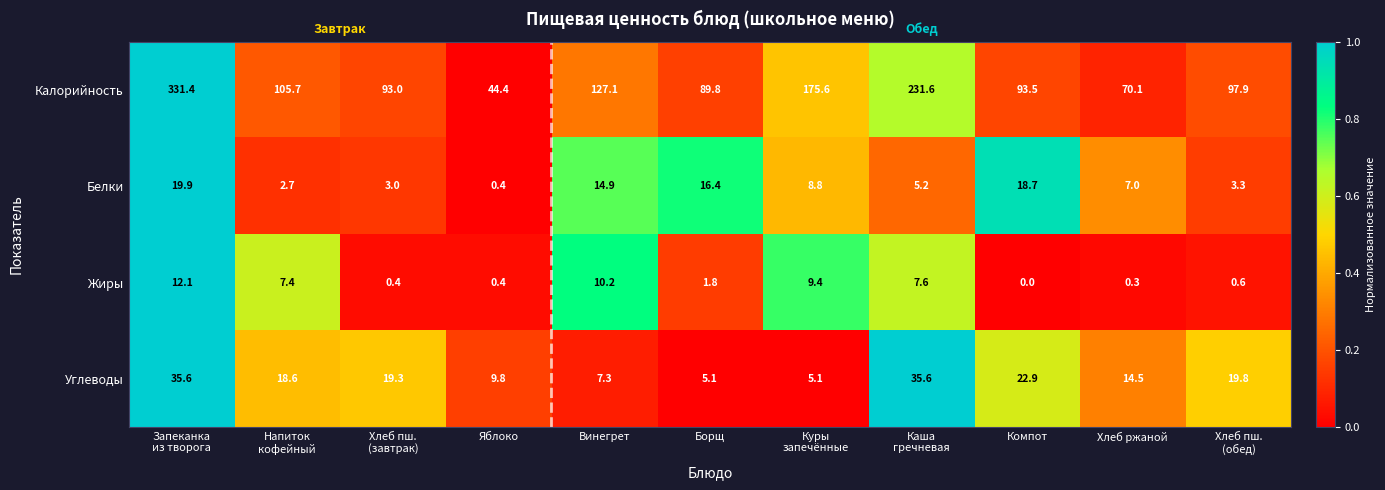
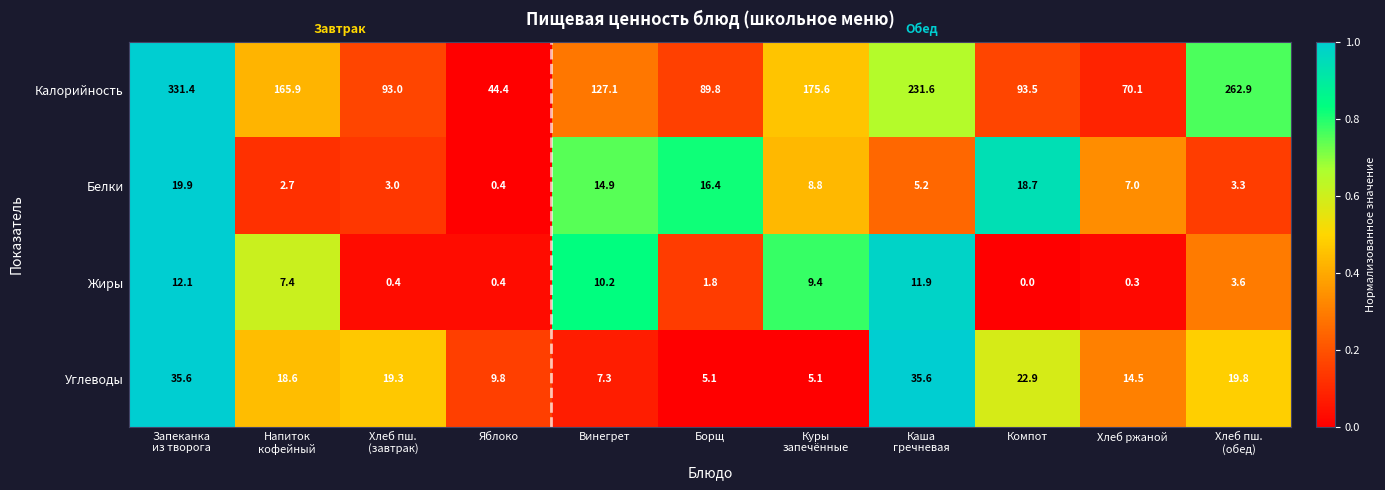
Калорийность, Напиток кофейный: 105.7 -> 165.9
Калорийность, Хлеб пш. (обед): 97.9 -> 262.9
Жиры, Каша гречневая: 7.6 -> 11.9
Жиры, Хлеб пш. (обед): 0.6 -> 3.6
